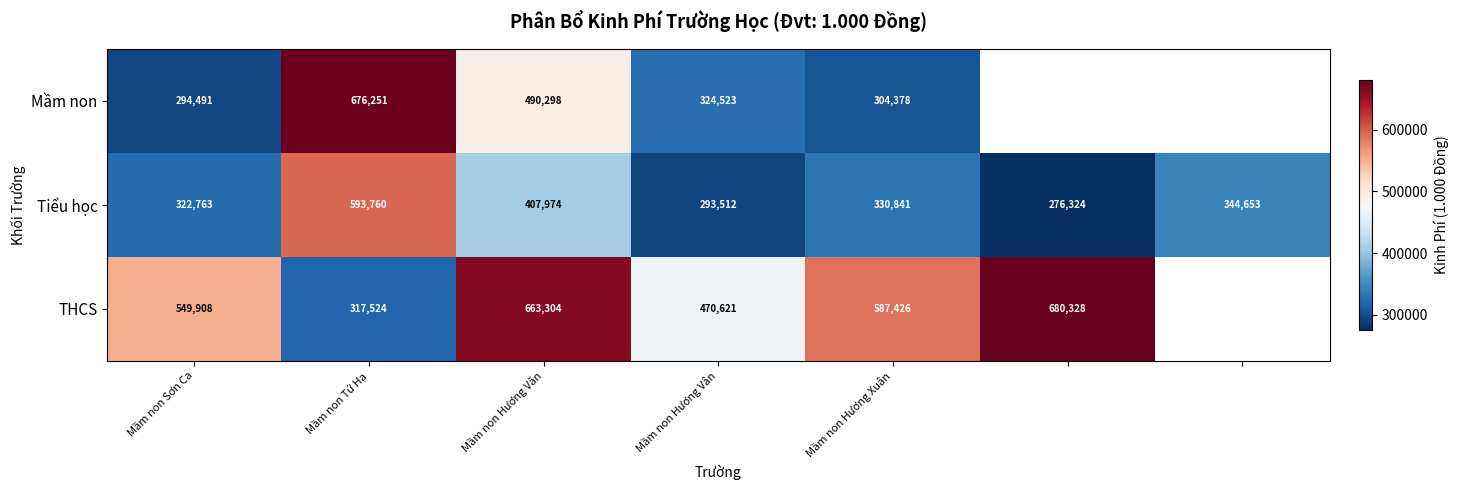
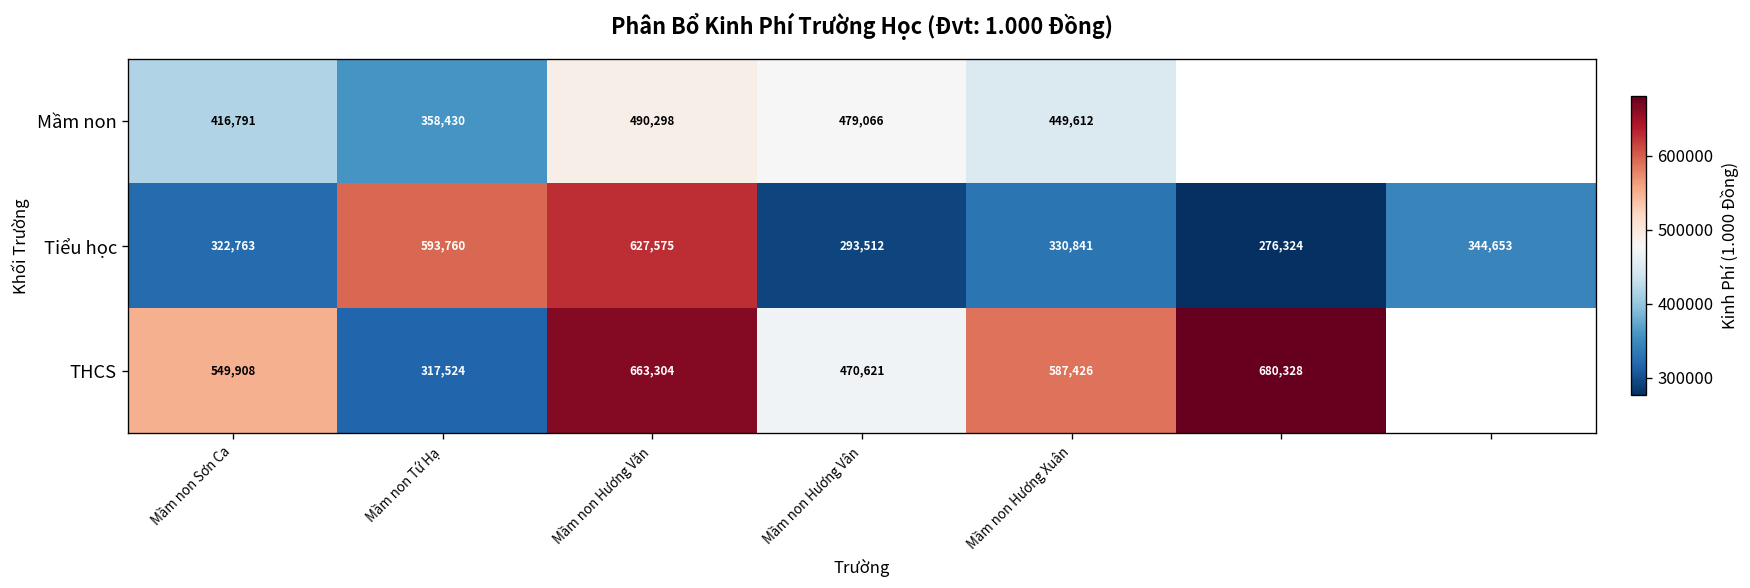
Mầm non, Mầm non Sơn Ca: 294,491 -> 416,791
Mầm non, Mầm non Tứ Hạ: 676,251 -> 358,430
Mầm non, Mầm non Hương Vân: 324,523 -> 479,066
Mầm non, Mầm non Hương Xuân: 304,378 -> 449,612
Tiểu học, Mầm non Hương Văn: 407,974 -> 627,575
